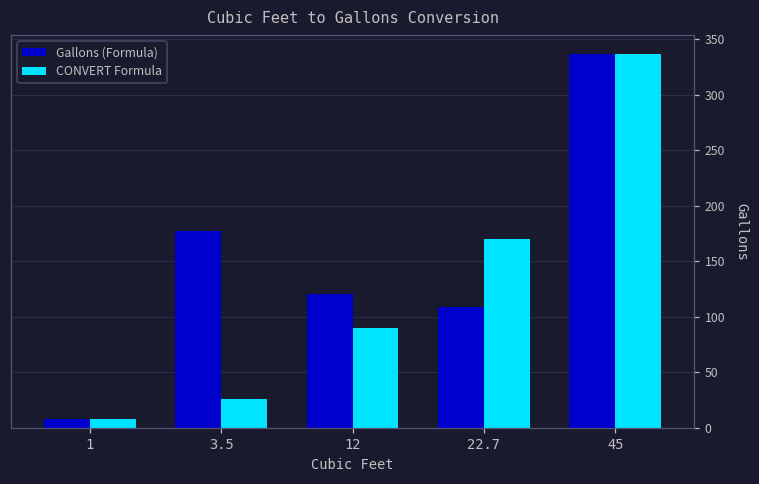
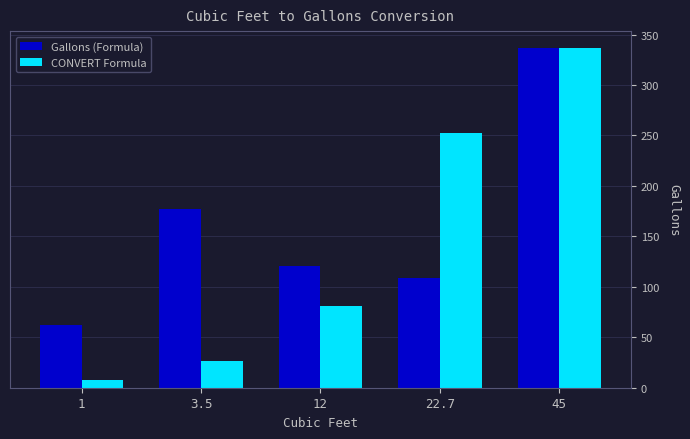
Gallons (Formula), 1: 7 -> 62
CONVERT Formula, 12: 90 -> 81
CONVERT Formula, 22.7: 170 -> 253
